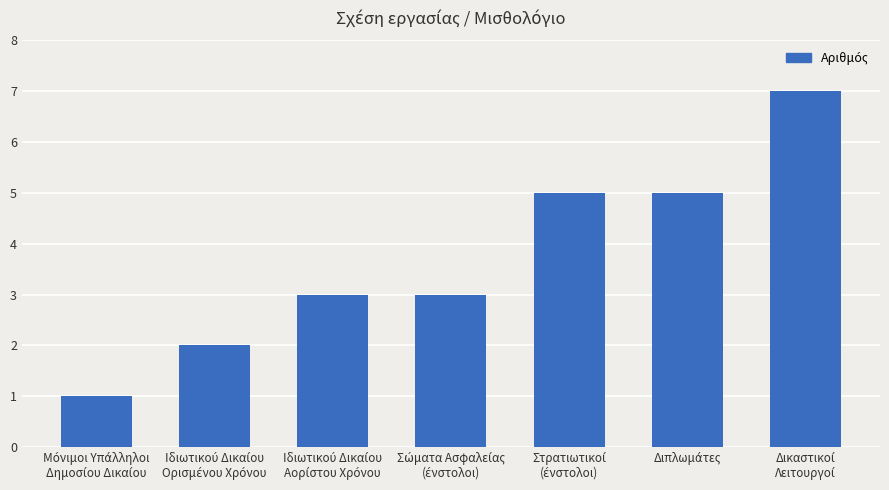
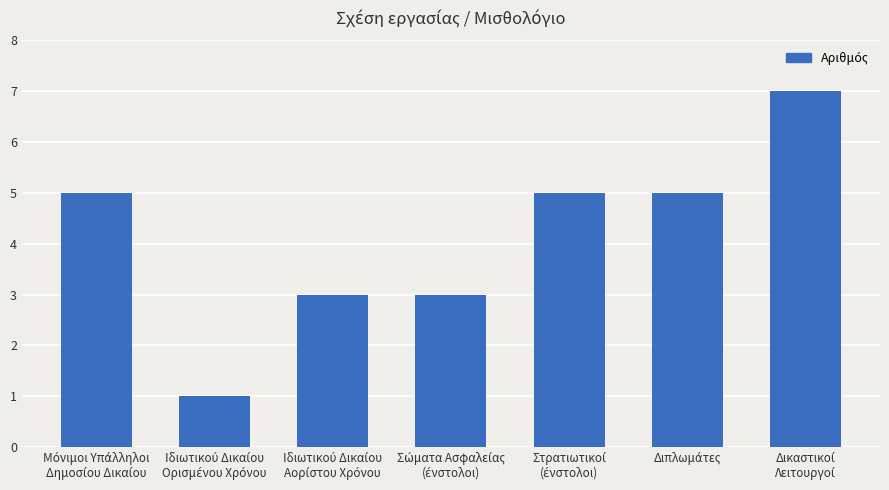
Μόνιμοι Υπάλληλοι Δημοσίου Δικαίου: 1 -> 5
Ιδιωτικού Δικαίου Ορισμένου Χρόνου: 2 -> 1
